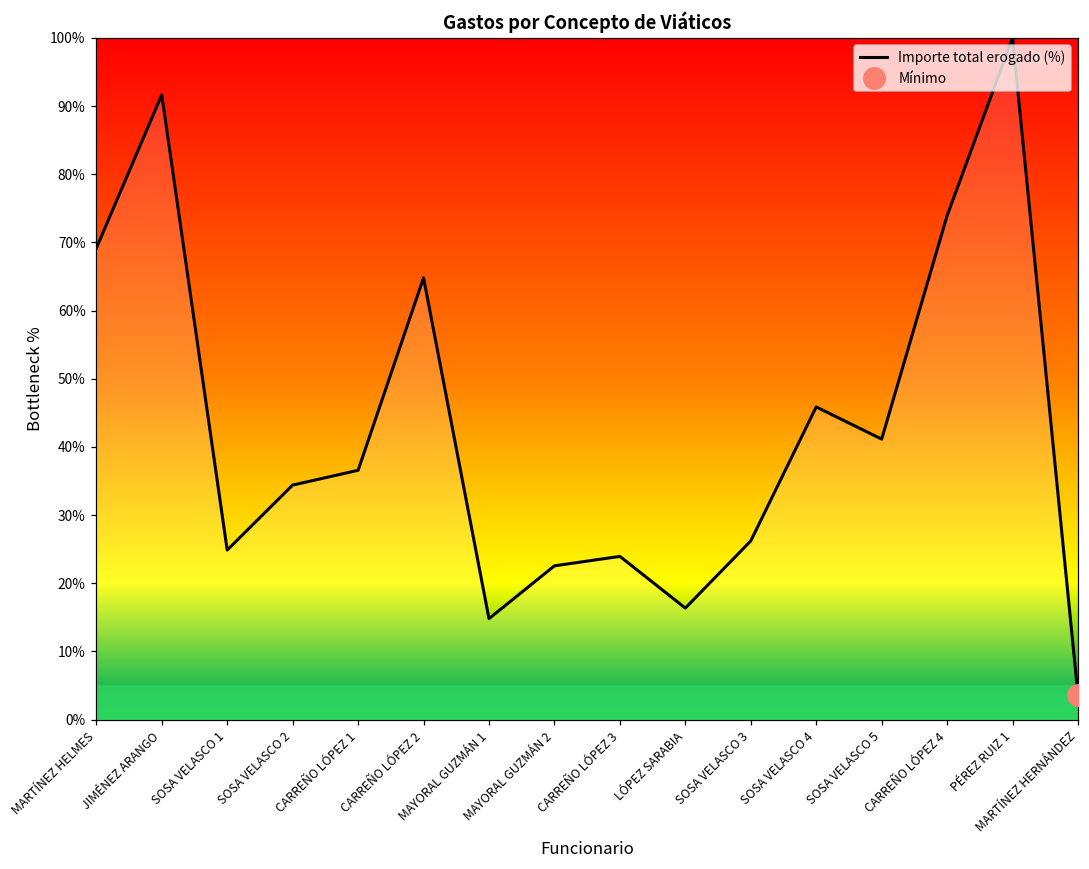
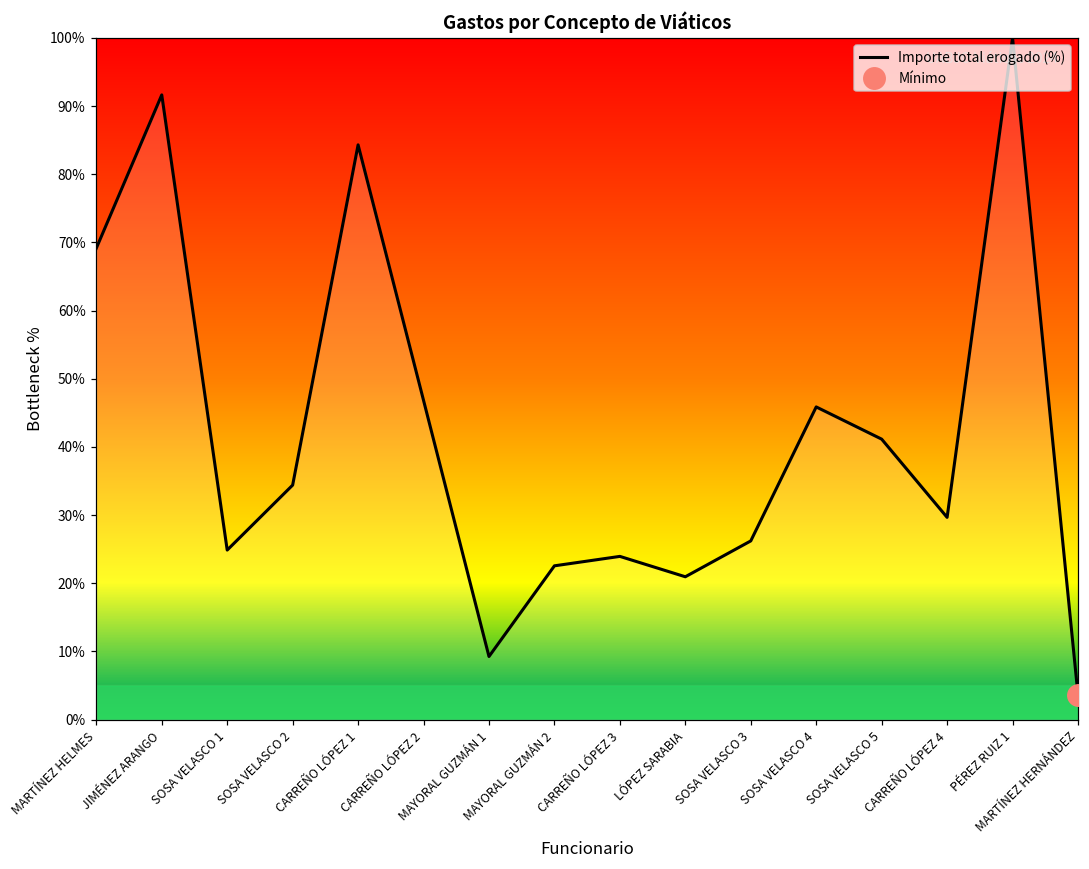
Importe total erogado (%), CARREÑO LÓPEZ 1: 37% -> 84%
Importe total erogado (%), CARREÑO LÓPEZ 2: 65% -> 47%
Importe total erogado (%), MAYORAL GUZMÁN 1: 15% -> 9%
Importe total erogado (%), LÓPEZ SARABIA: 16% -> 21%
Importe total erogado (%), CARREÑO LÓPEZ 4: 74% -> 30%
